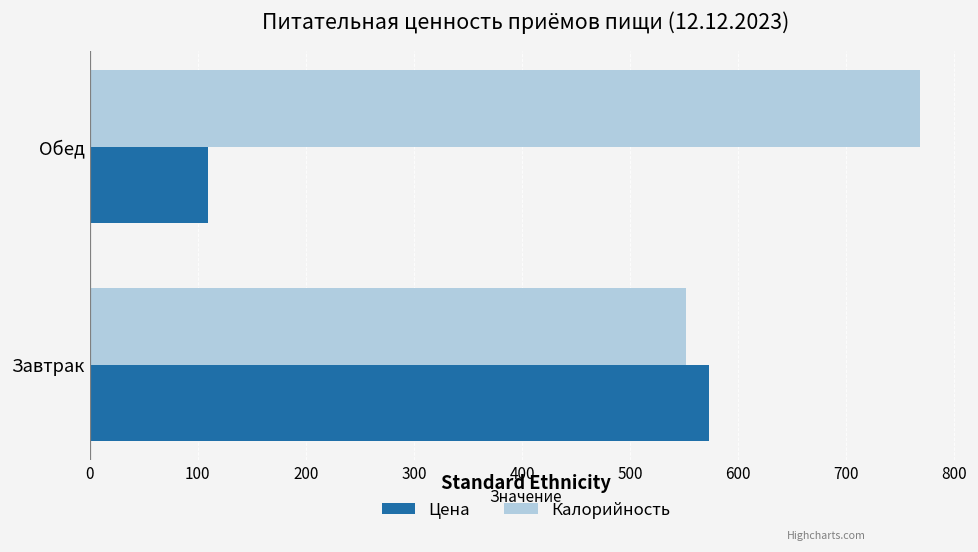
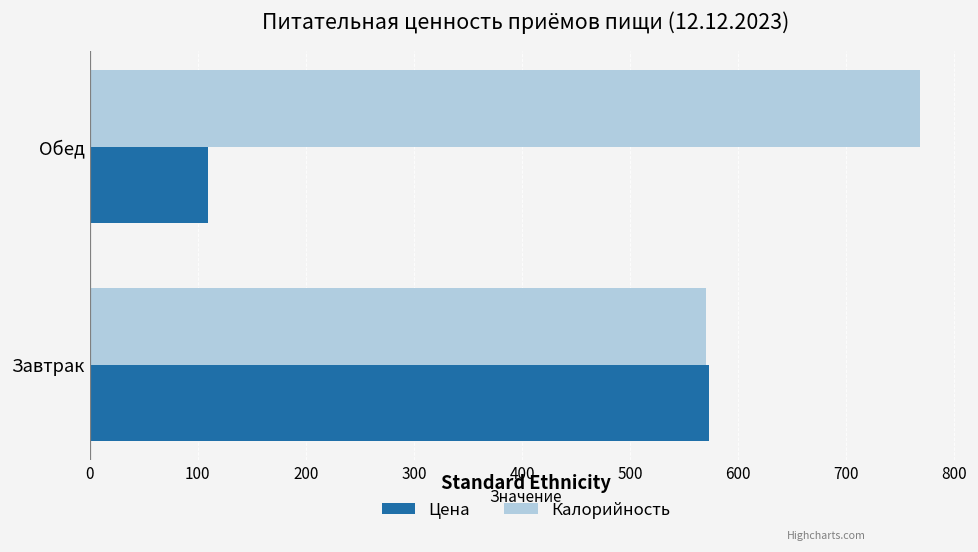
Калорийность, Завтрак: 550 -> 570
